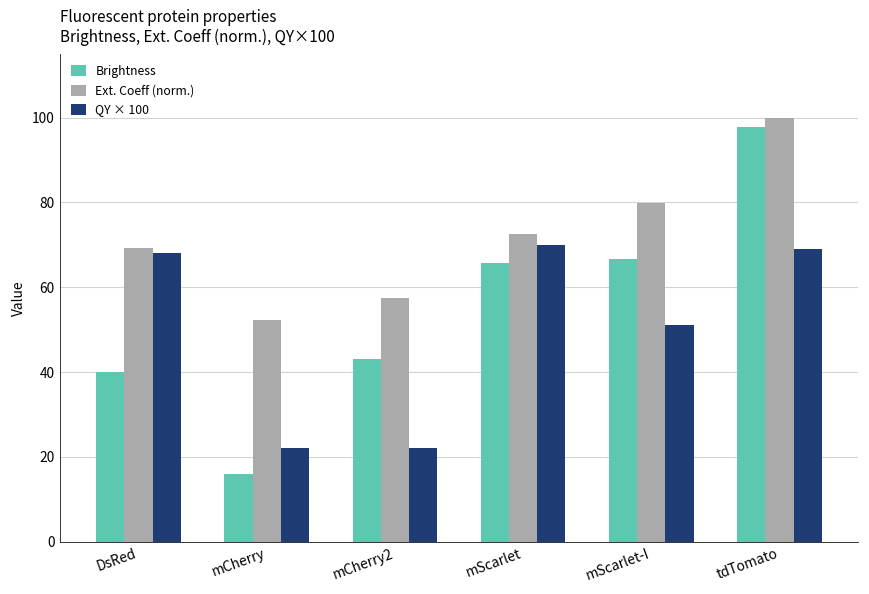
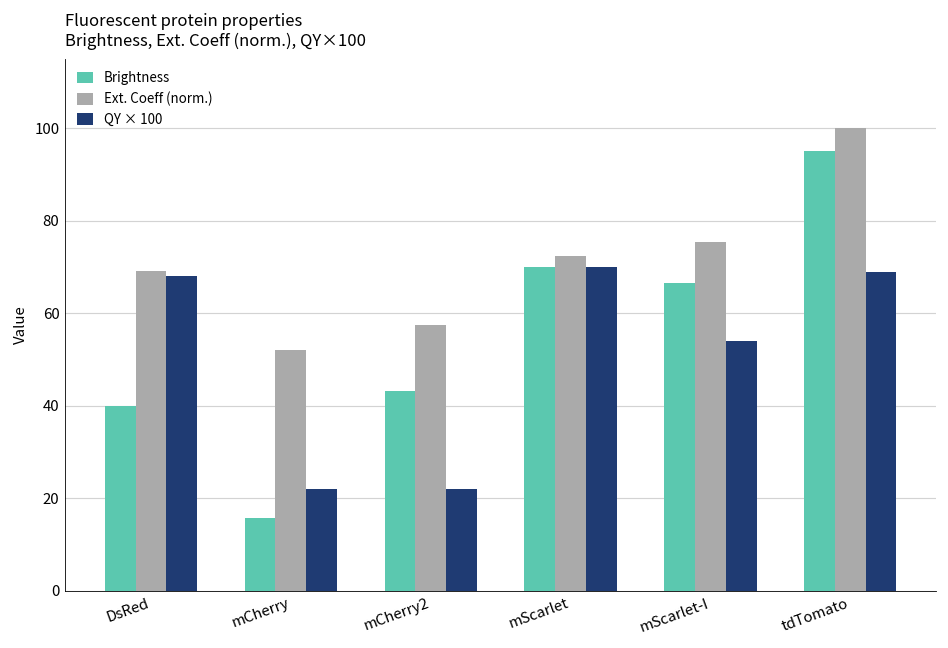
Brightness, mScarlet: 66 -> 70
Ext. Coeff (norm.), mScarlet-I: 80 -> 75
QY × 100, mScarlet-I: 51 -> 54
Brightness, tdTomato: 98 -> 95
